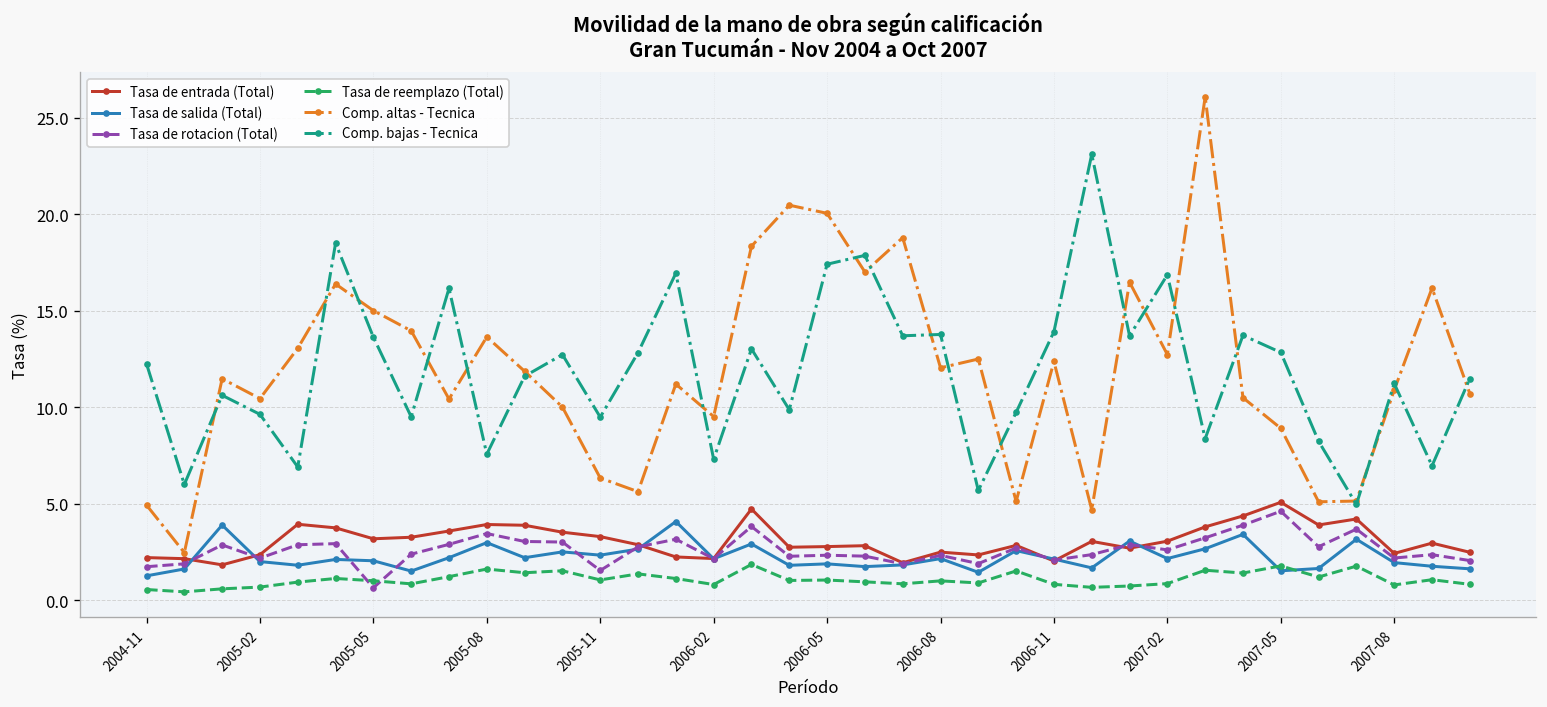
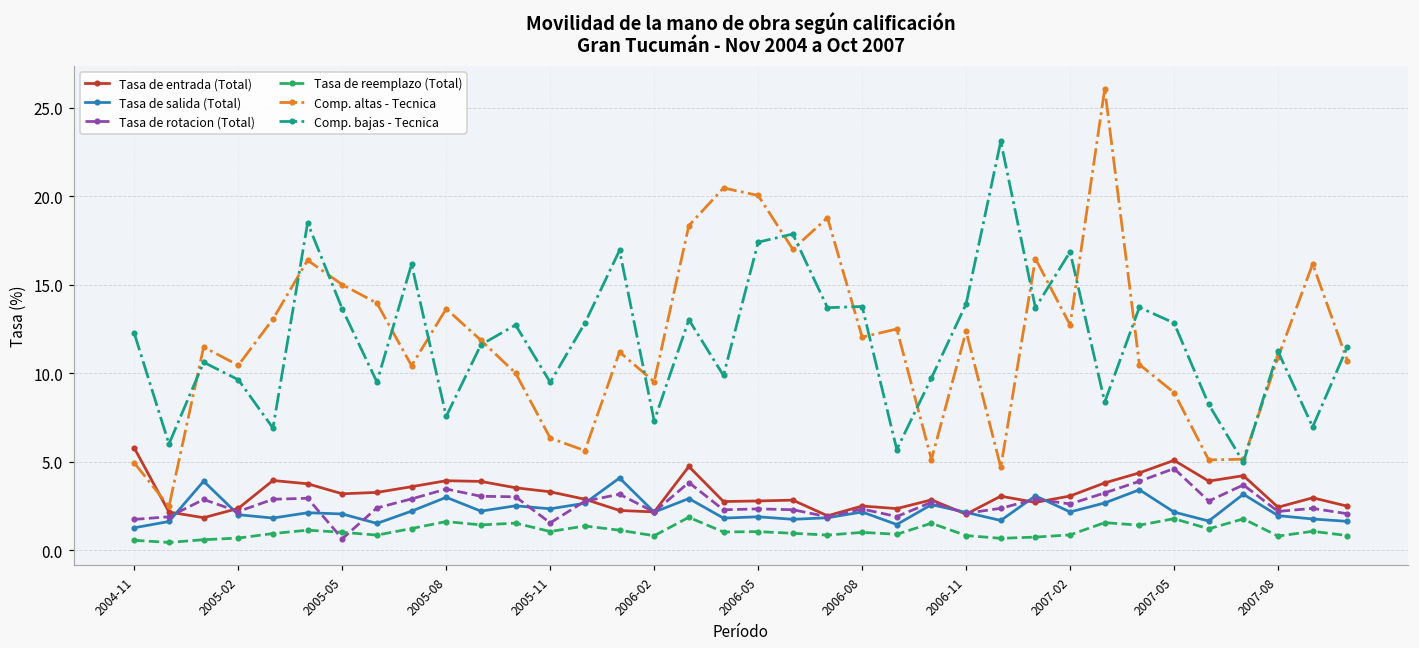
Tasa de entrada (Total), 2004-11: 2.2 -> 5.8
Tasa de salida (Total), 2007-05: 1.5 -> 2.2
